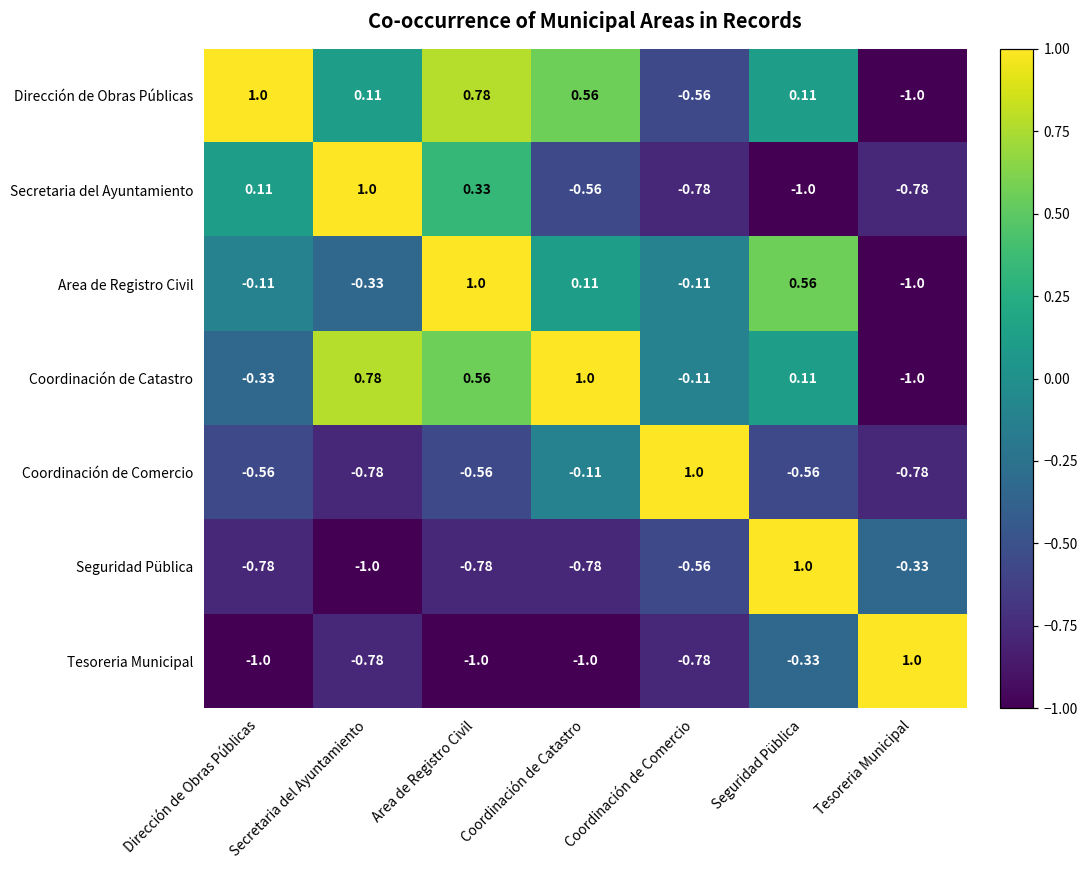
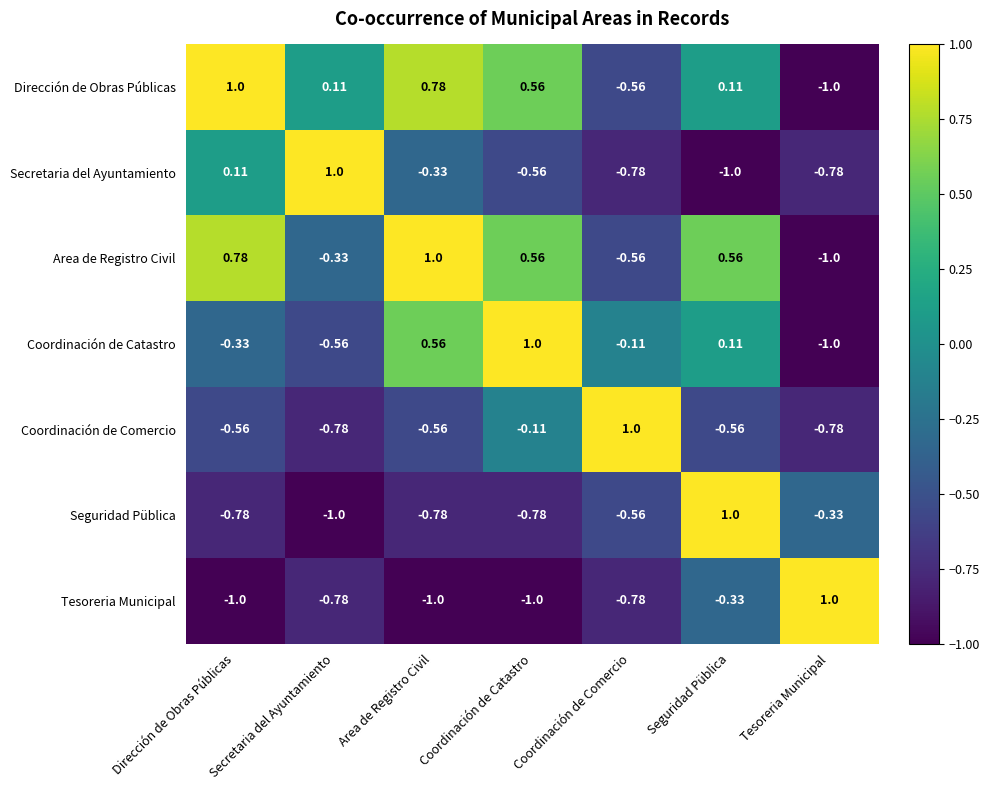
Secretaria del Ayuntamiento, Area de Registro Civil: 0.33 -> -0.33
Area de Registro Civil, Dirección de Obras Públicas: -0.11 -> 0.78
Area de Registro Civil, Coordinación de Catastro: 0.11 -> 0.56
Area de Registro Civil, Coordinación de Comercio: -0.11 -> -0.56
Coordinación de Catastro, Secretaria del Ayuntamiento: 0.78 -> -0.56
